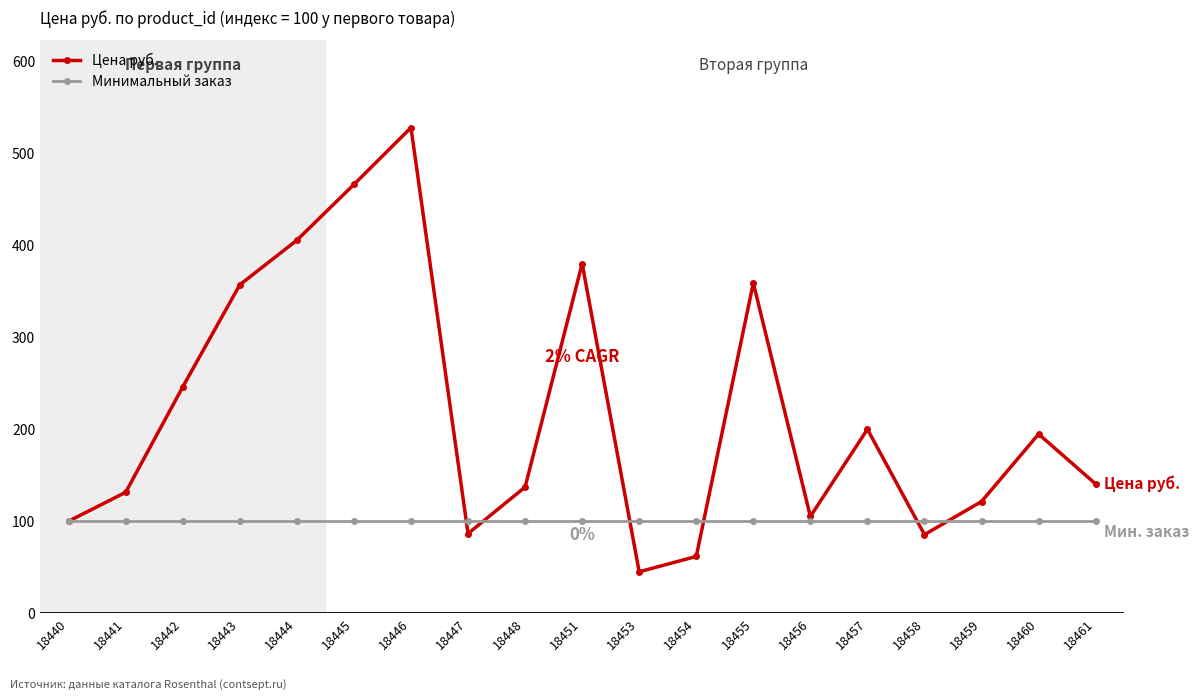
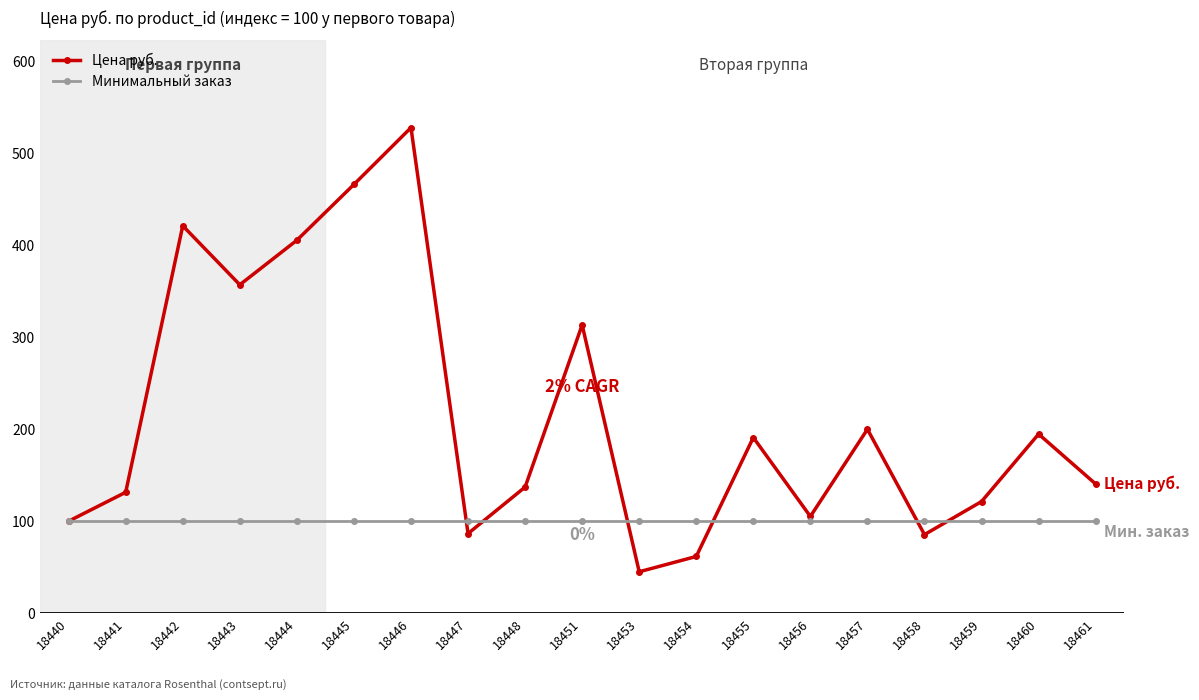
Цена руб., 18442: 250 -> 420
Цена руб., 18451: 380 -> 310
Цена руб., 18455: 360 -> 190
